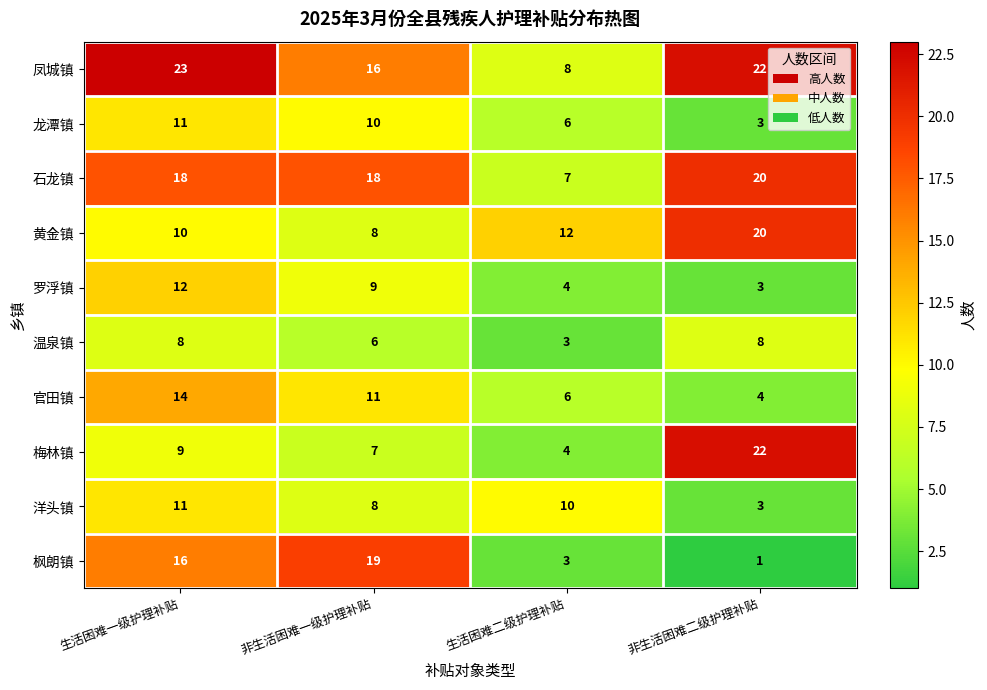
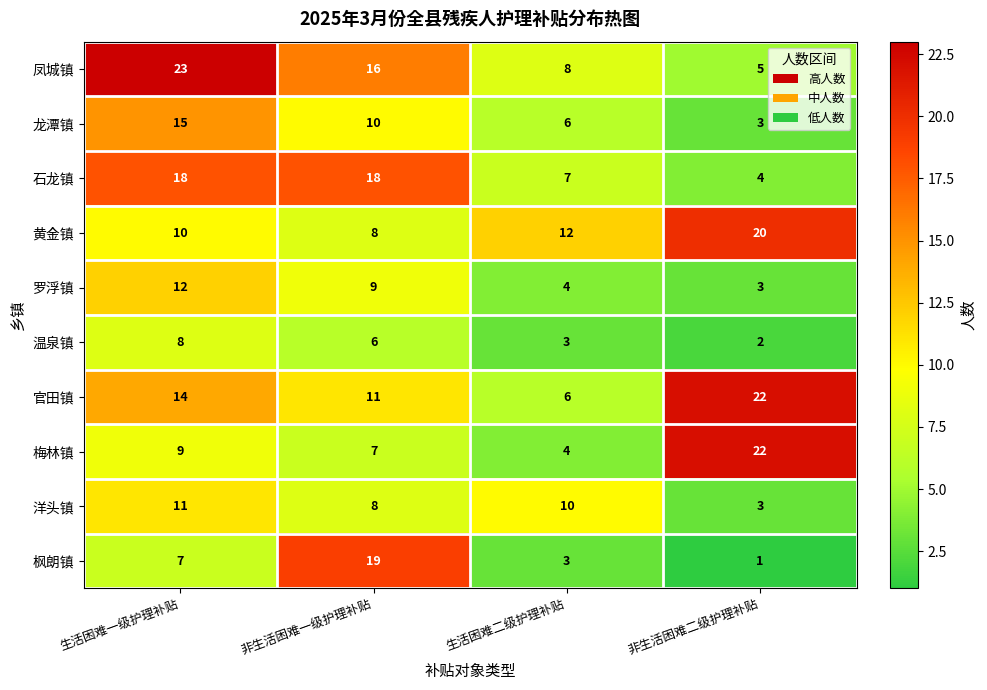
凤城镇, 非生活困难二级护理补贴: 22 -> 5
龙潭镇, 生活困难一级护理补贴: 11 -> 15
石龙镇, 非生活困难二级护理补贴: 20 -> 4
温泉镇, 非生活困难二级护理补贴: 8 -> 2
官田镇, 非生活困难二级护理补贴: 4 -> 22
枫朗镇, 生活困难一级护理补贴: 16 -> 7
